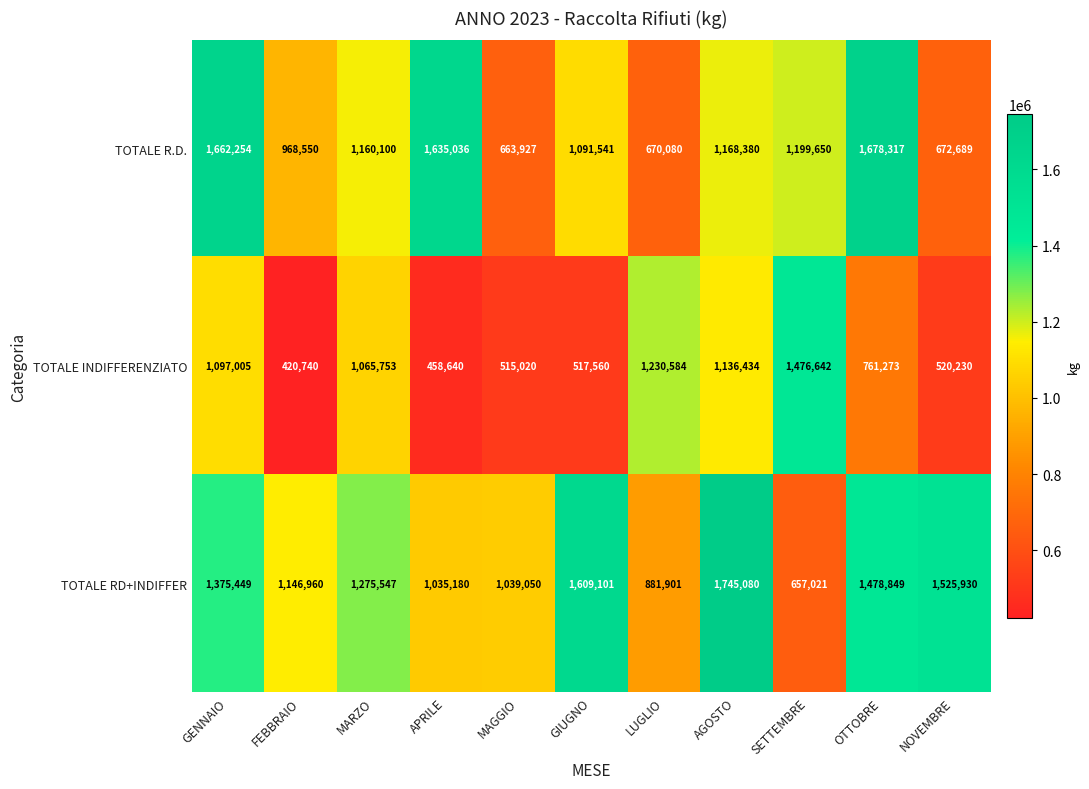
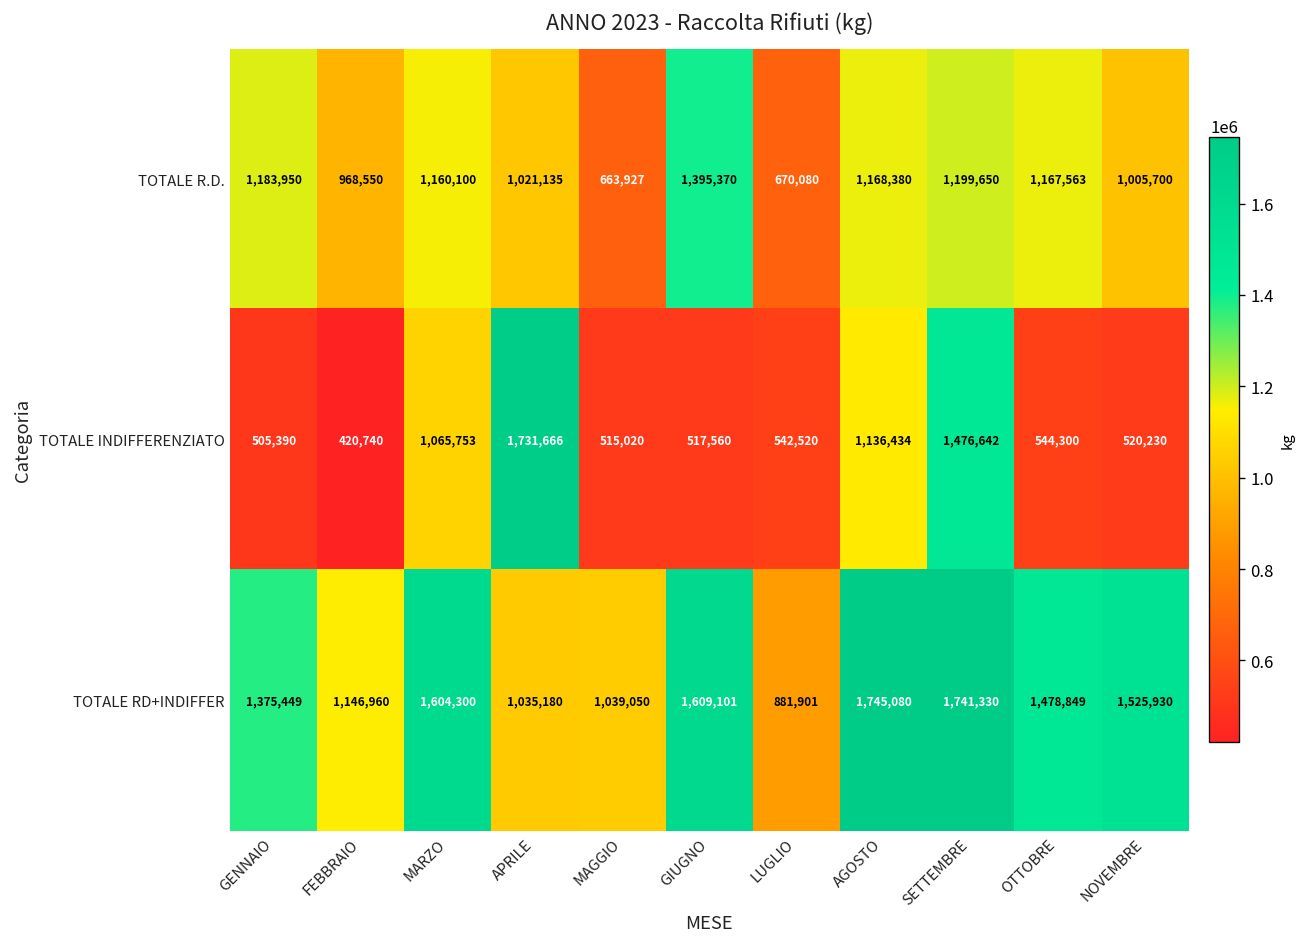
TOTALE R.D., GENNAIO: 1,662,254 -> 1,183,950
TOTALE R.D., APRILE: 1,635,036 -> 1,021,135
TOTALE R.D., GIUGNO: 1,091,541 -> 1,395,370
TOTALE R.D., OTTOBRE: 1,678,317 -> 1,167,563
TOTALE R.D., NOVEMBRE: 672,689 -> 1,005,700
TOTALE INDIFFERENZIATO, GENNAIO: 1,097,005 -> 505,390
TOTALE INDIFFERENZIATO, APRILE: 458,640 -> 1,731,666
TOTALE INDIFFERENZIATO, LUGLIO: 1,230,584 -> 542,520
TOTALE INDIFFERENZIATO, OTTOBRE: 761,273 -> 544,300
TOTALE RD+INDIFFER, MARZO: 1,275,547 -> 1,604,300
TOTALE RD+INDIFFER, SETTEMBRE: 657,021 -> 1,741,330
